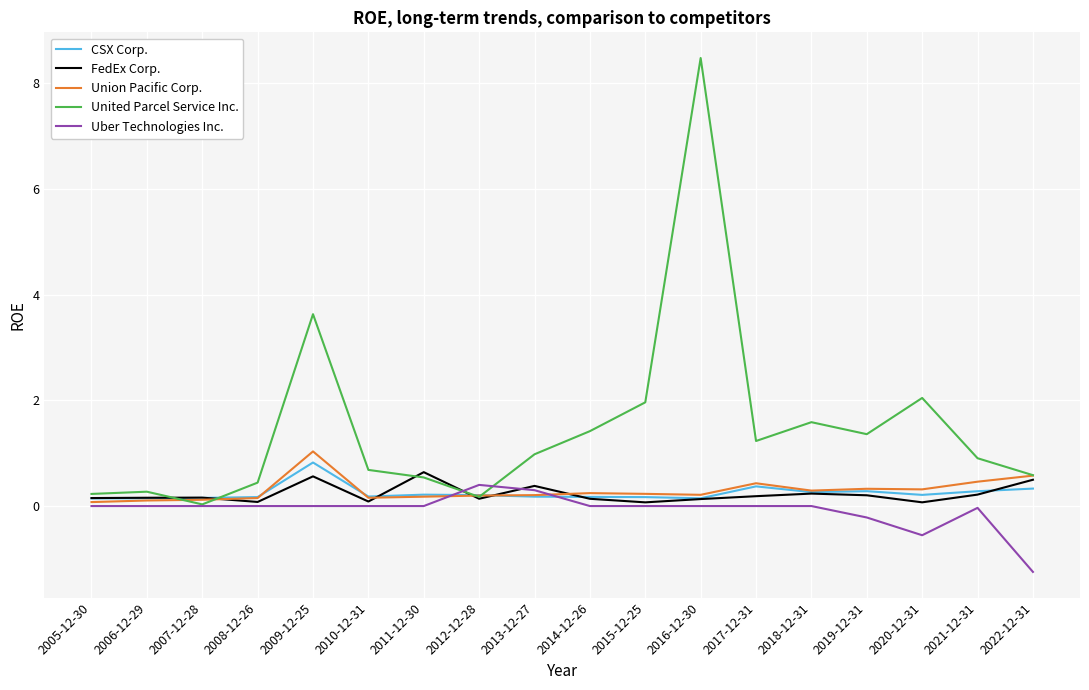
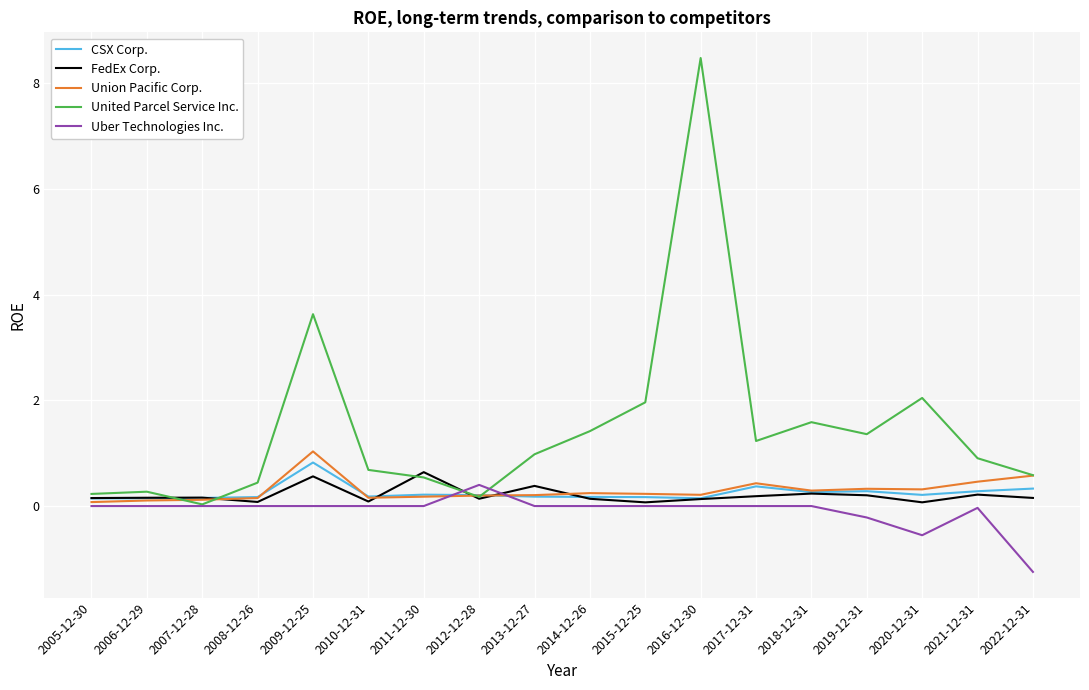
Uber Technologies Inc., 2013-12-27: 0.3 -> 0.0
FedEx Corp., 2022-12-31: 0.5 -> 0.2
